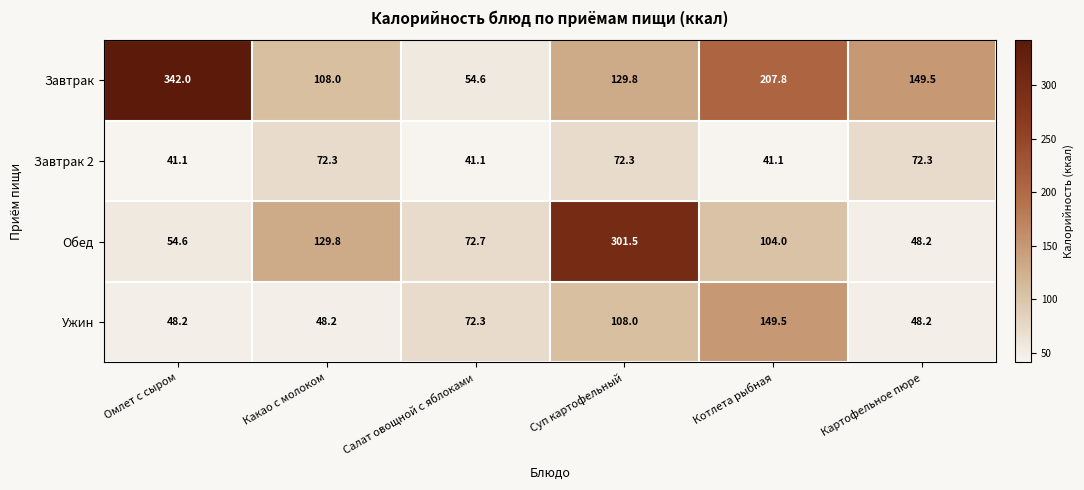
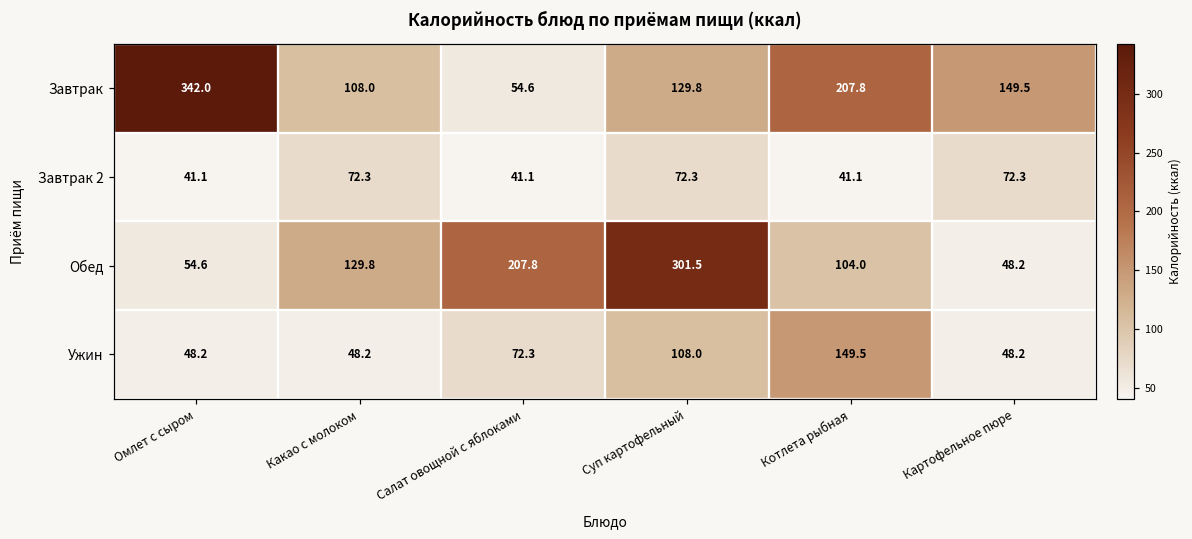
Обед, Салат овощной с яблоками: 72.7 -> 207.8
